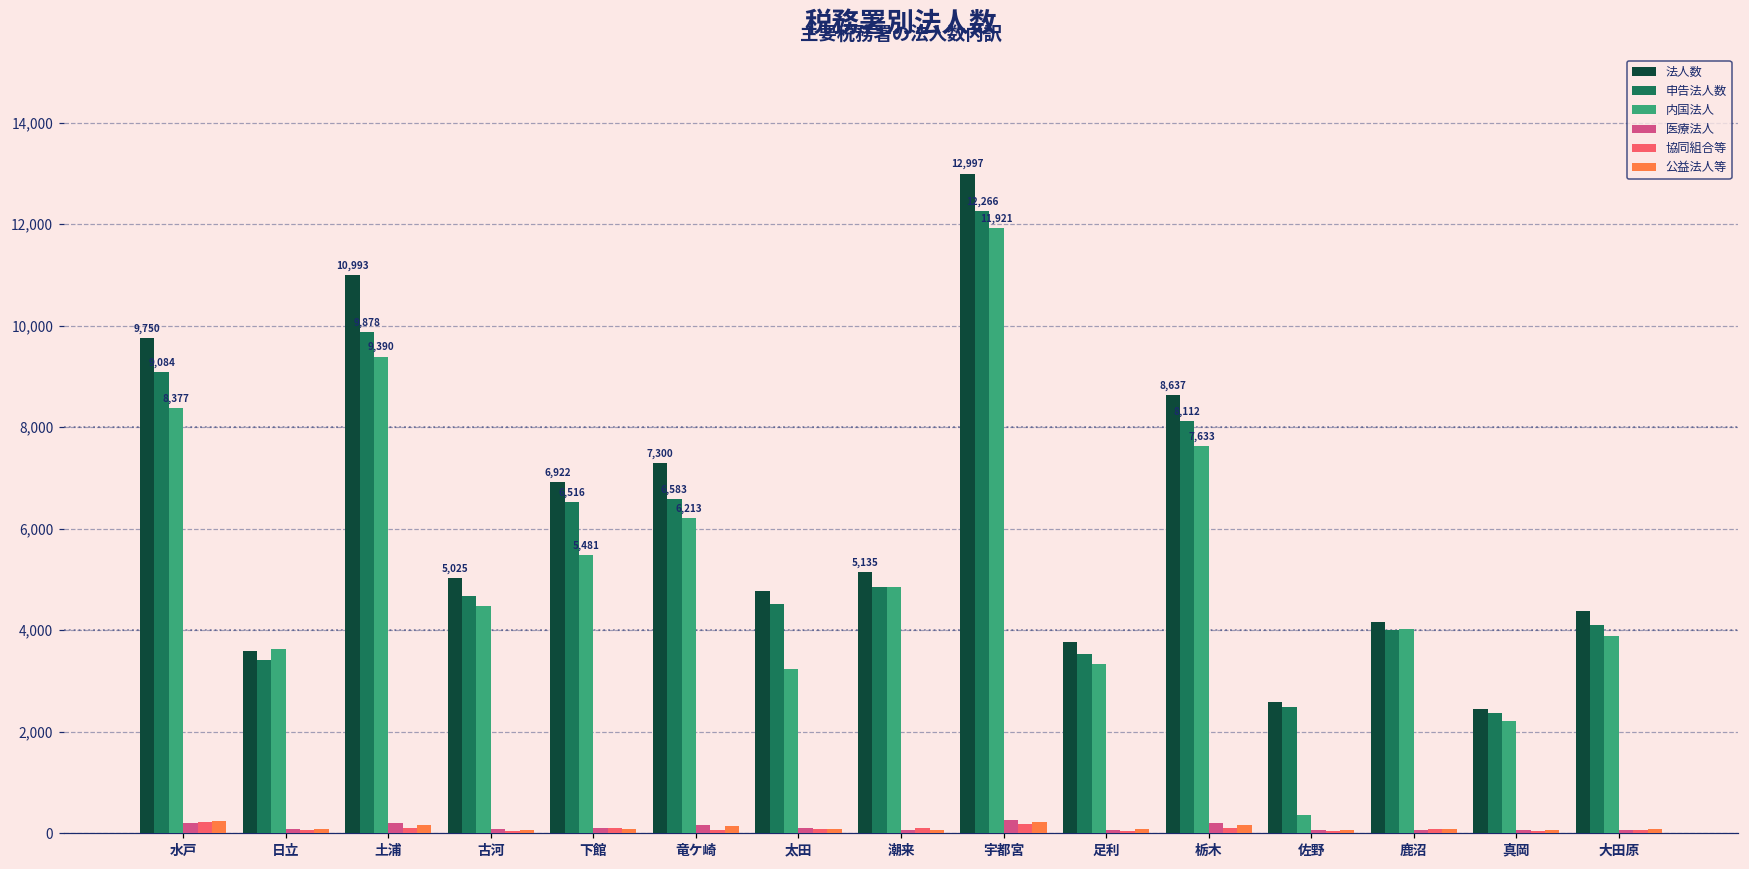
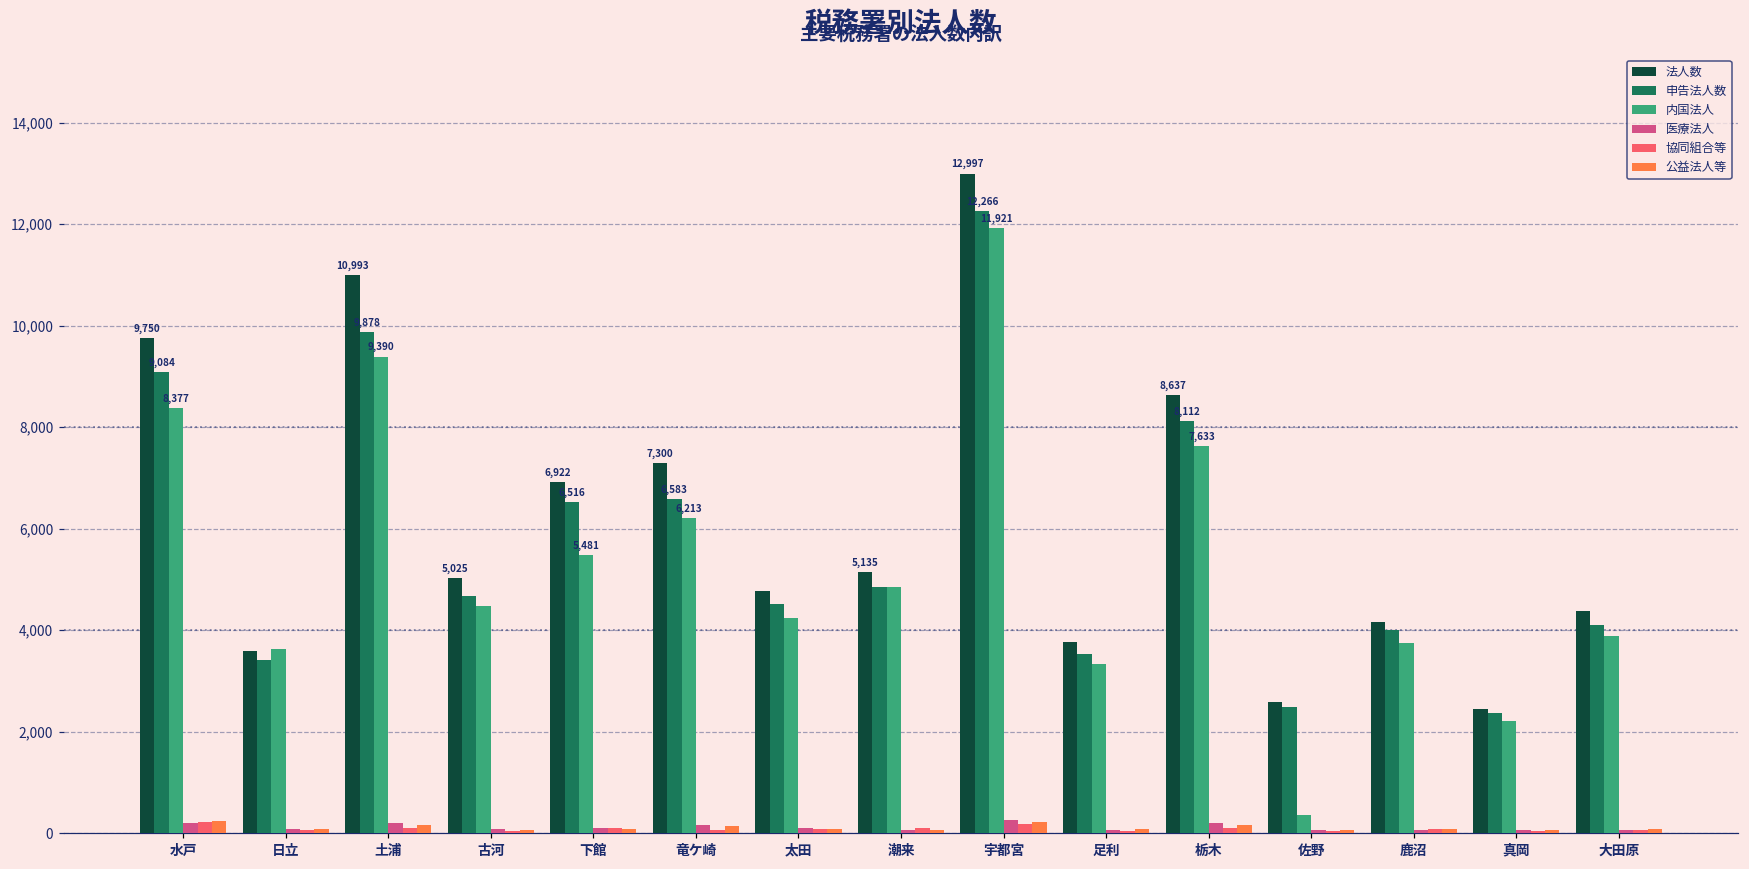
内国法人, 太田: 3,200 -> 4,200
内国法人, 鹿沼: 4,000 -> 3,800
